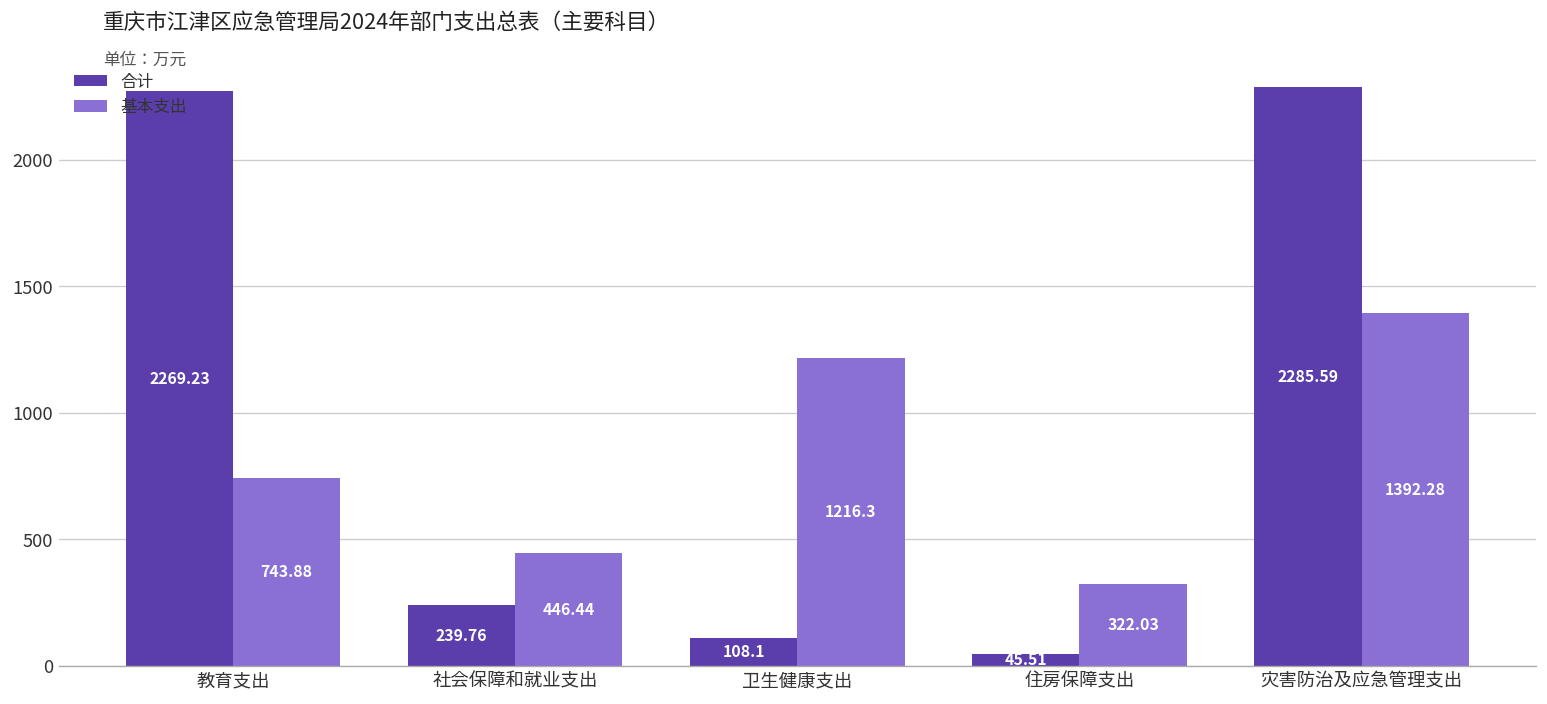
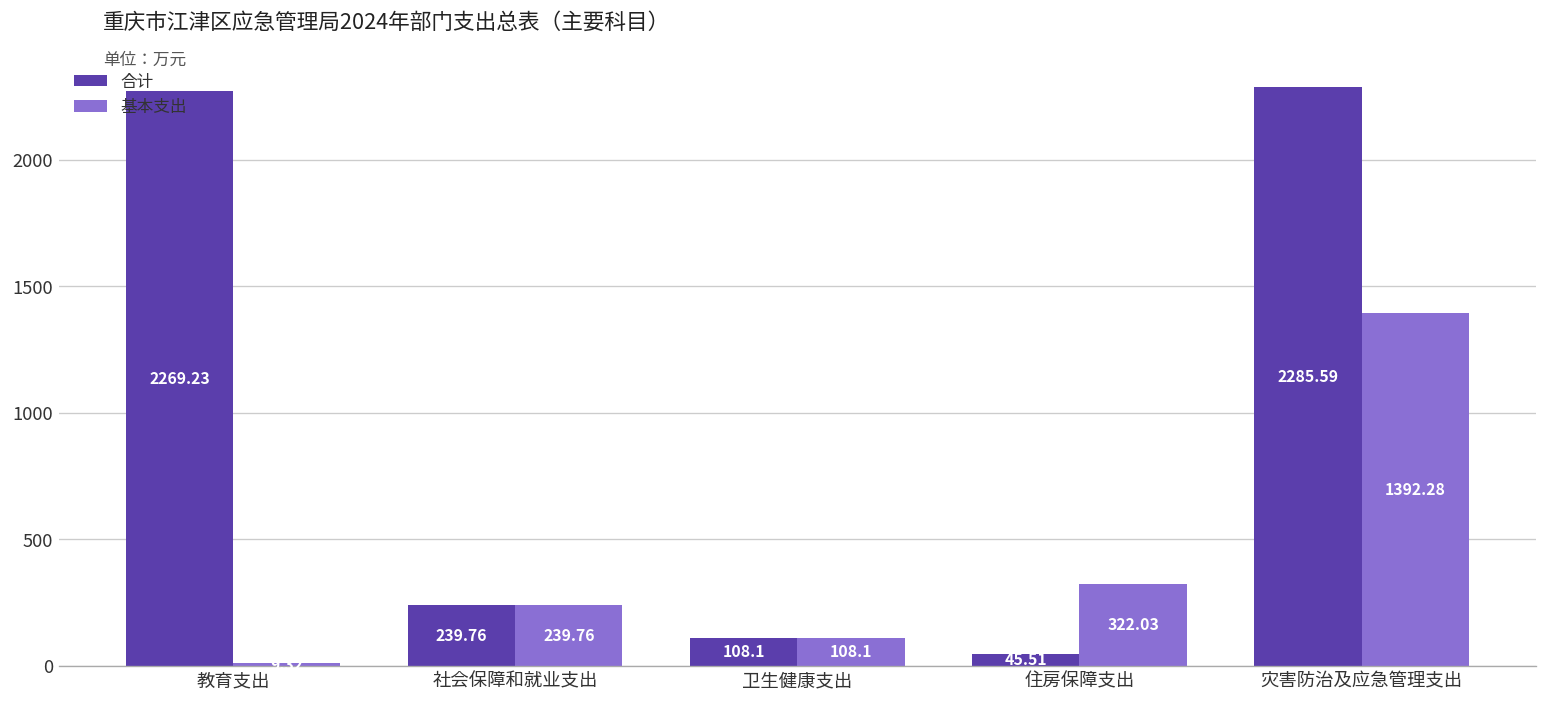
基本支出, 教育支出: 740 -> 10
基本支出, 社会保障和就业支出: 446.44 -> 239.76
基本支出, 卫生健康支出: 1216.3 -> 108.1
